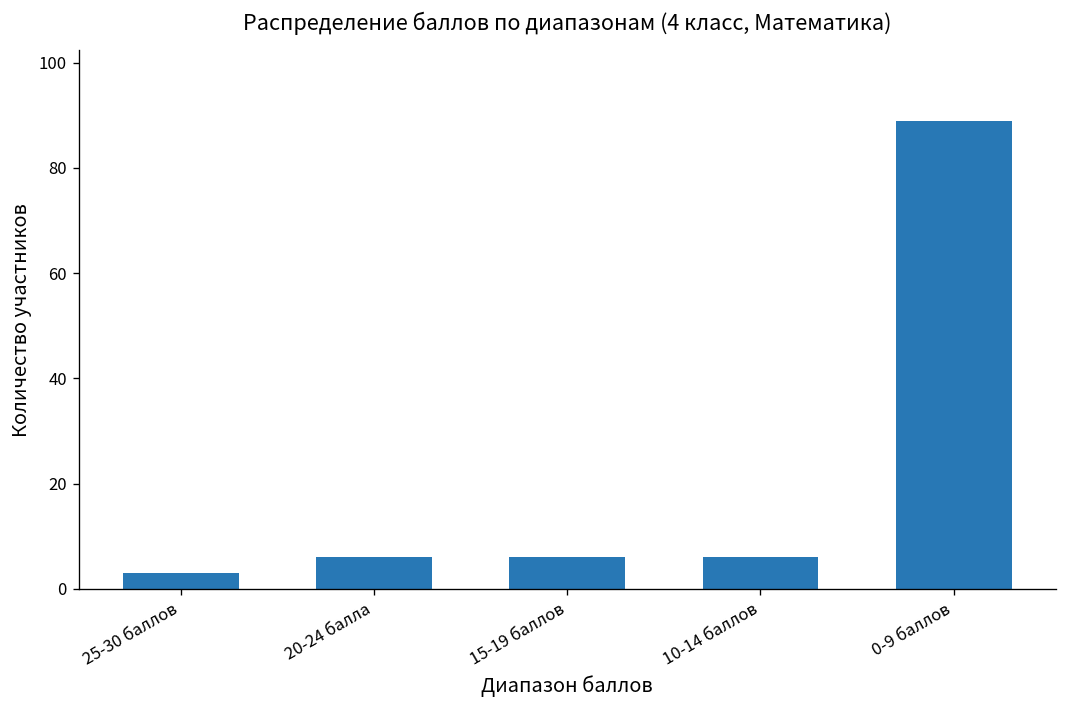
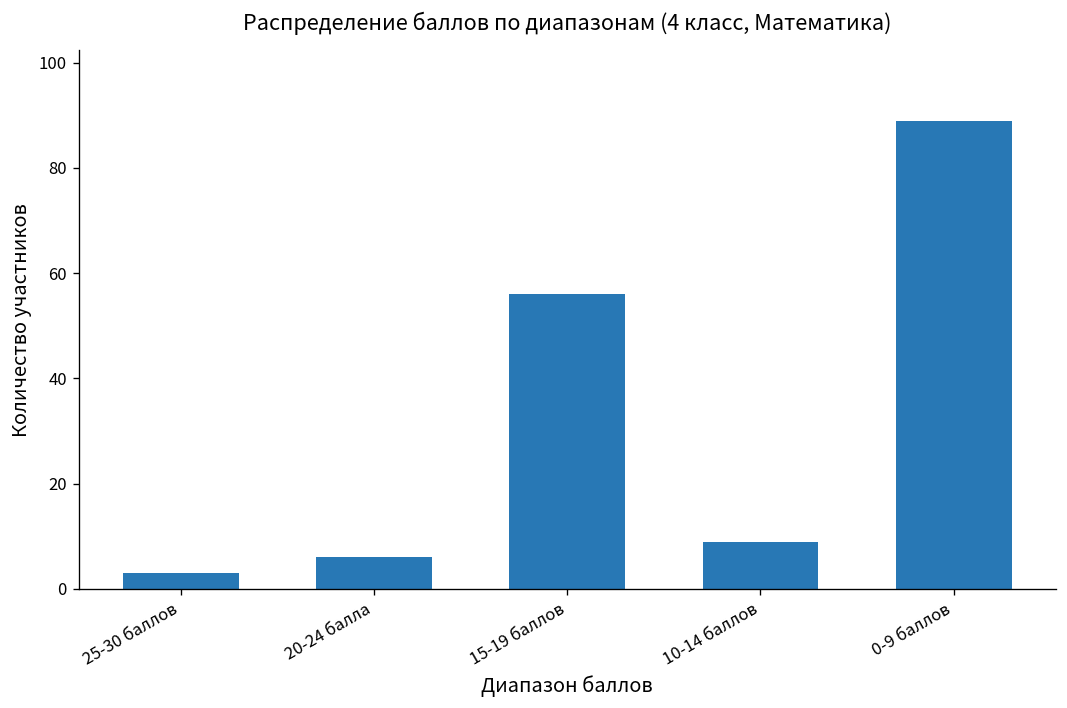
15-19 баллов: 6 -> 56
10-14 баллов: 6 -> 9
